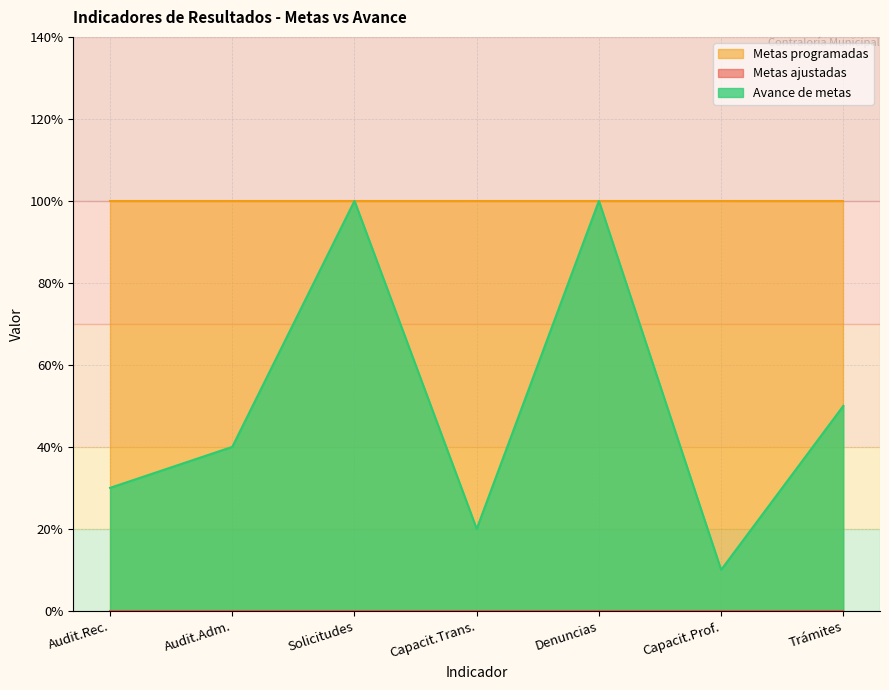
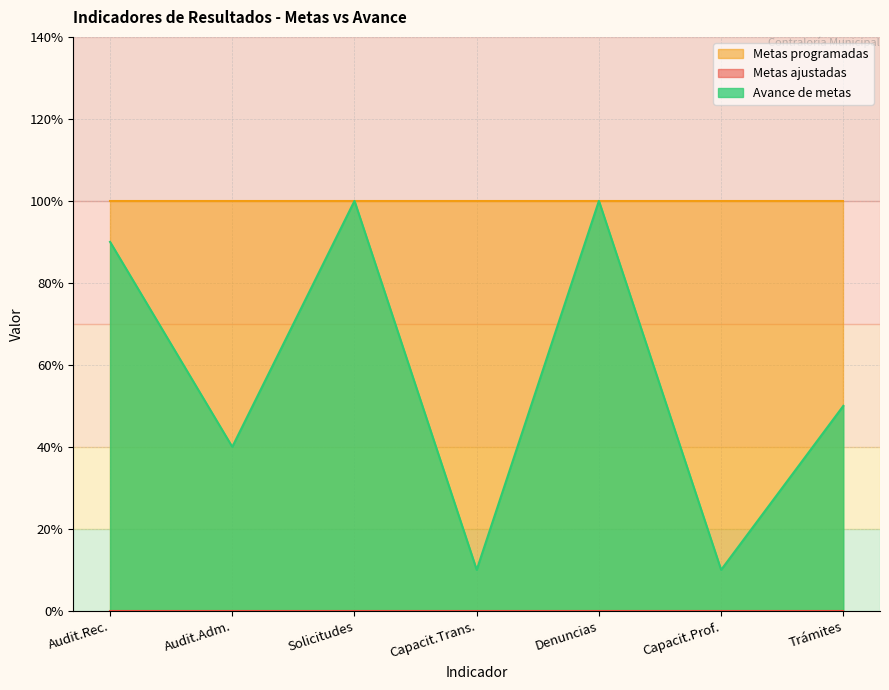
Avance de metas, Audit.Rec.: 30% -> 90%
Avance de metas, Capacit.Trans.: 20% -> 10%
